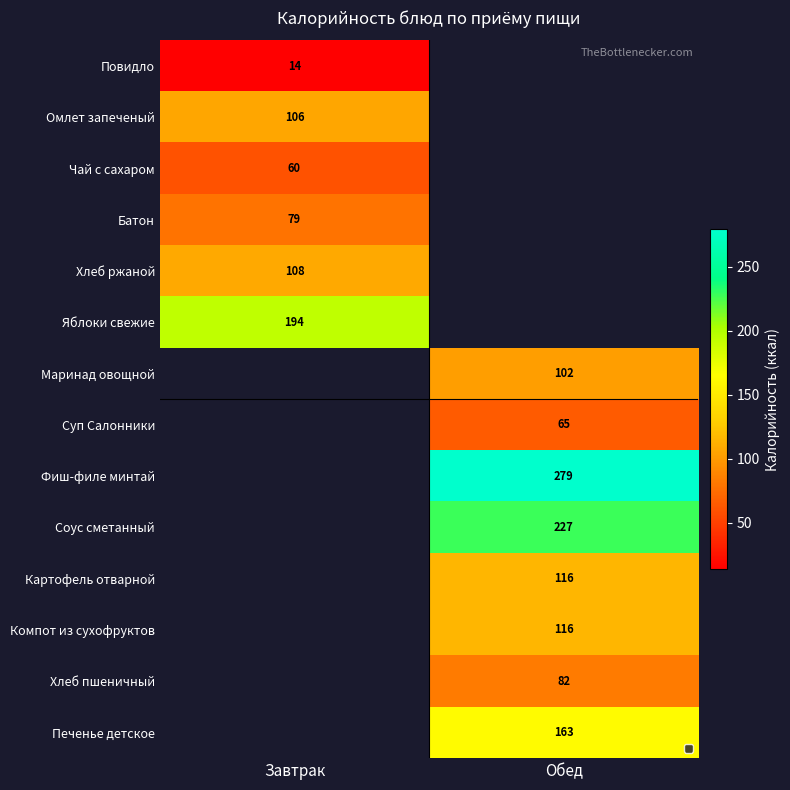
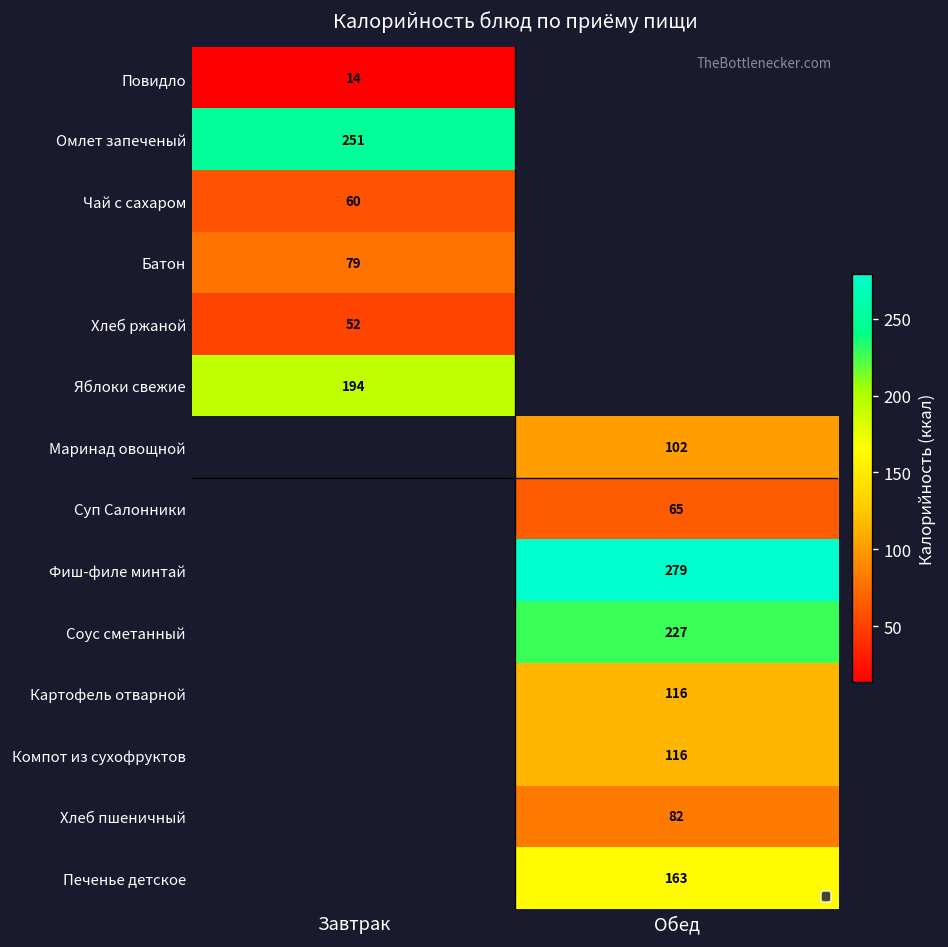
Омлет запеченый, Завтрак: 106 -> 251
Хлеб ржаной, Завтрак: 108 -> 52
